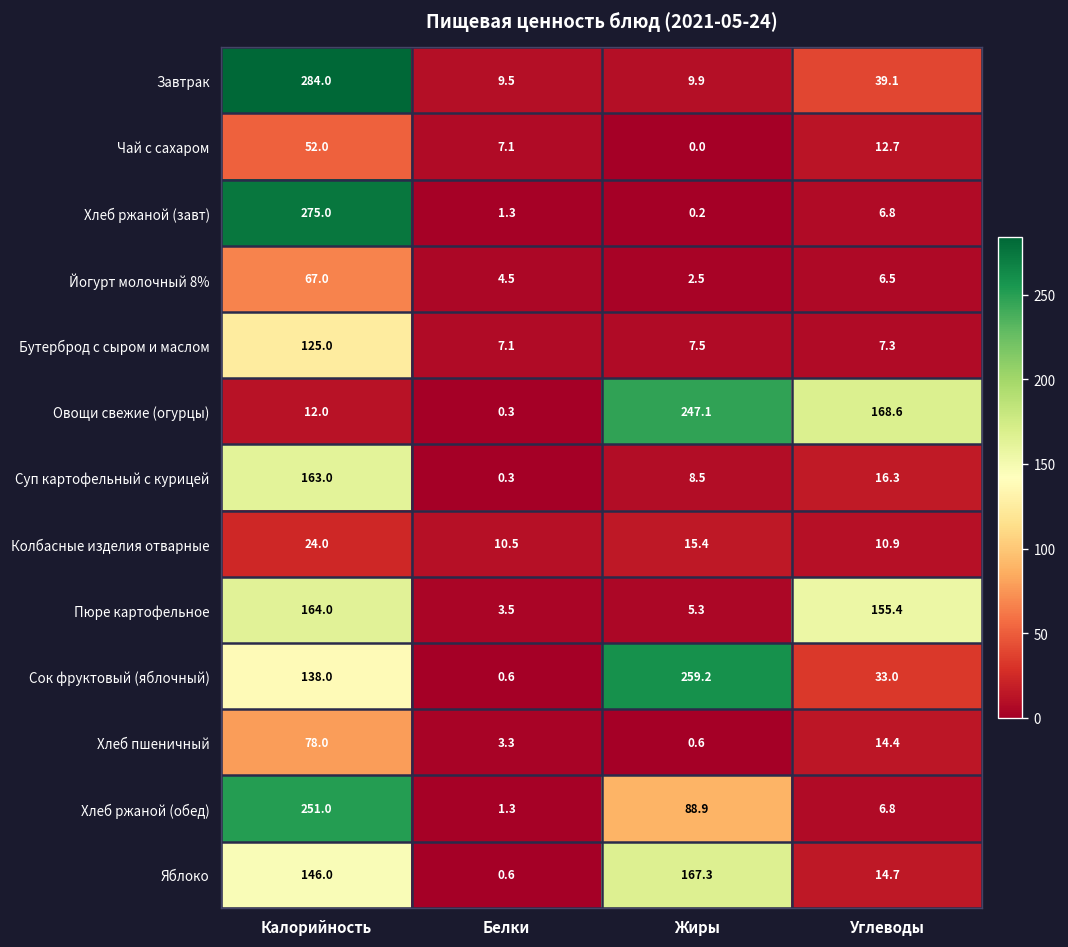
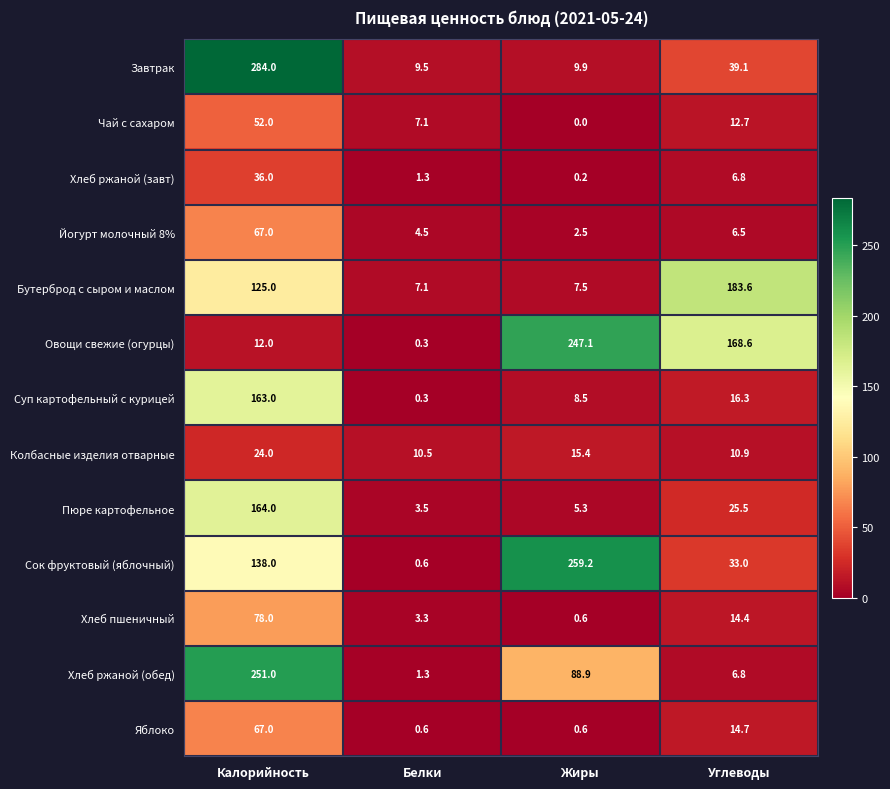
Хлеб ржаной (завт), Калорийность: 275.0 -> 36.0
Бутерброд с сыром и маслом, Углеводы: 7.3 -> 183.6
Пюре картофельное, Углеводы: 155.4 -> 25.5
Яблоко, Калорийность: 146.0 -> 67.0
Яблоко, Жиры: 167.3 -> 0.6
